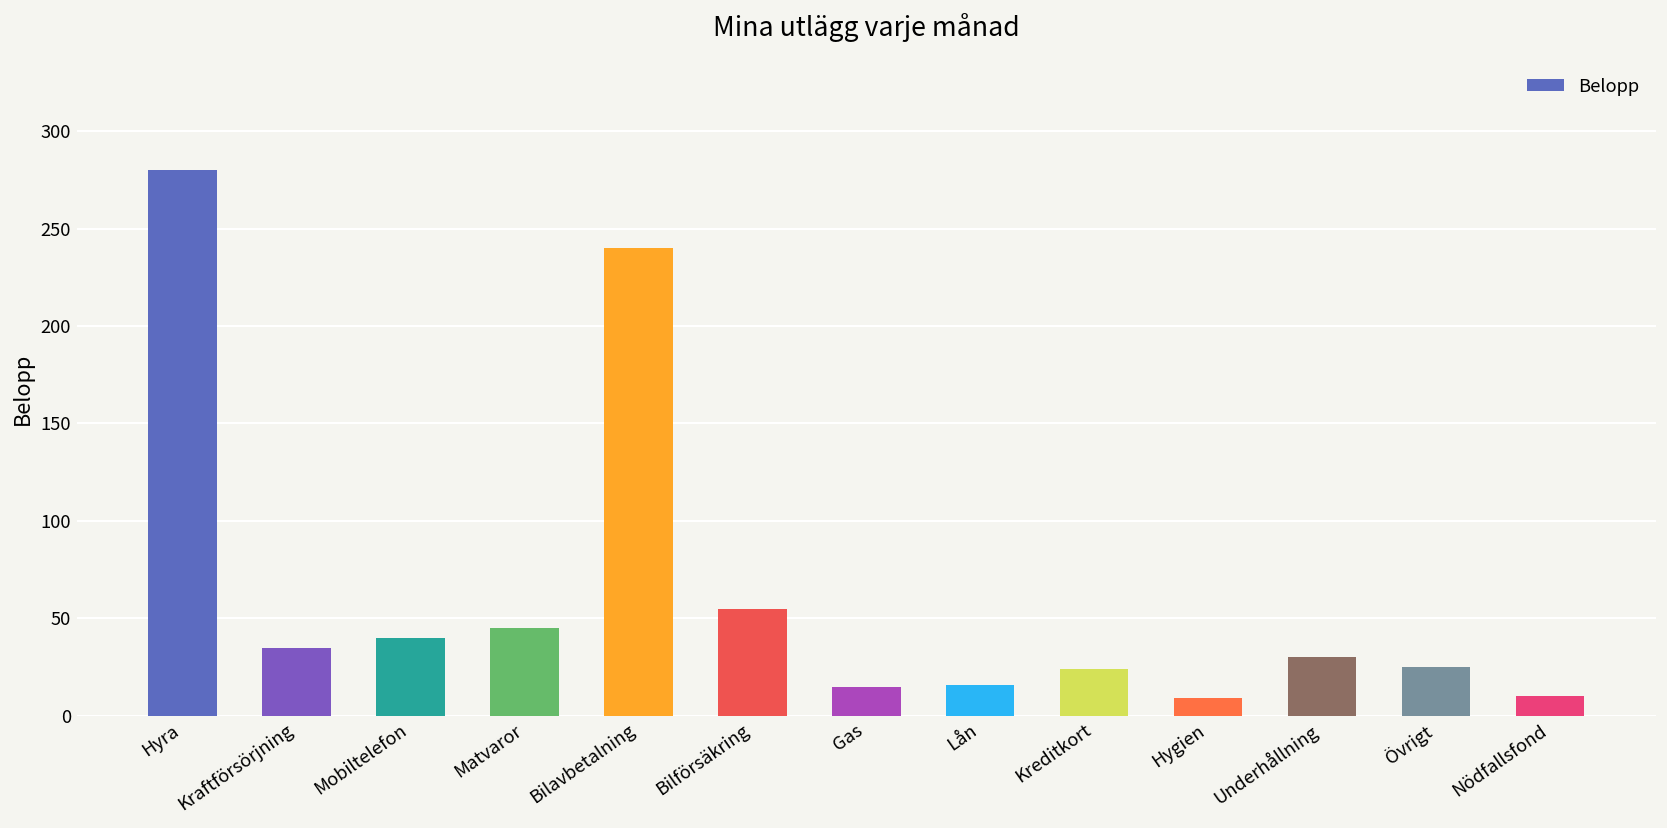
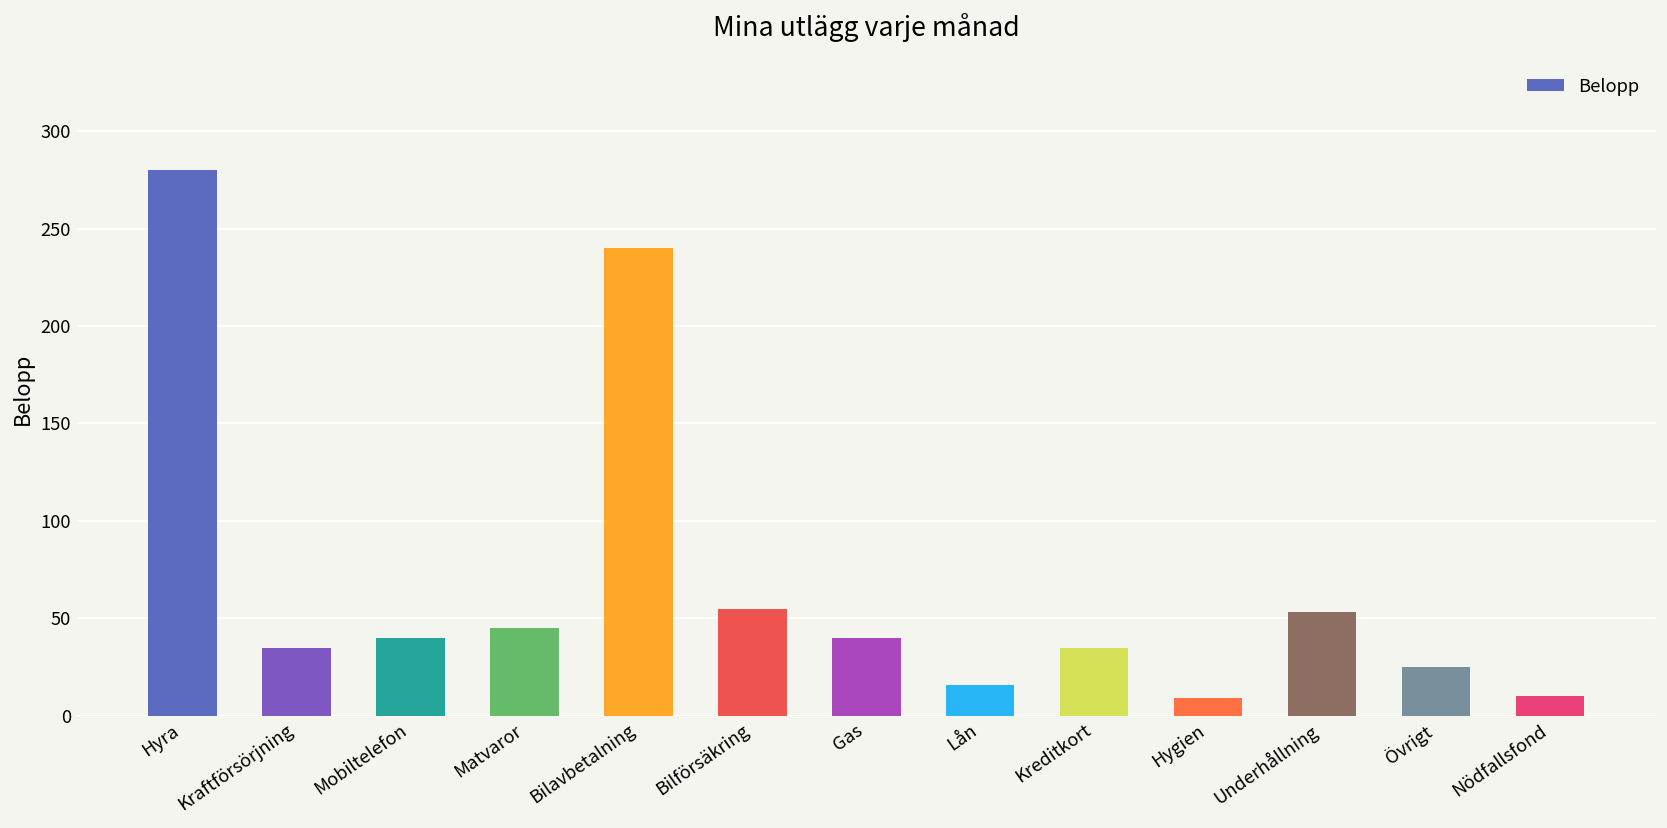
Gas: 15 -> 40
Kreditkort: 24 -> 35
Underhållning: 30 -> 53
